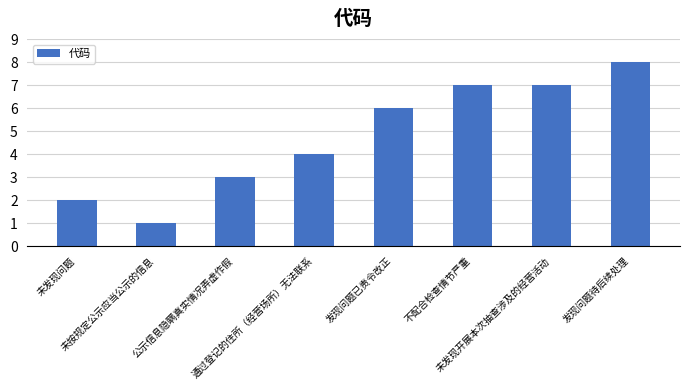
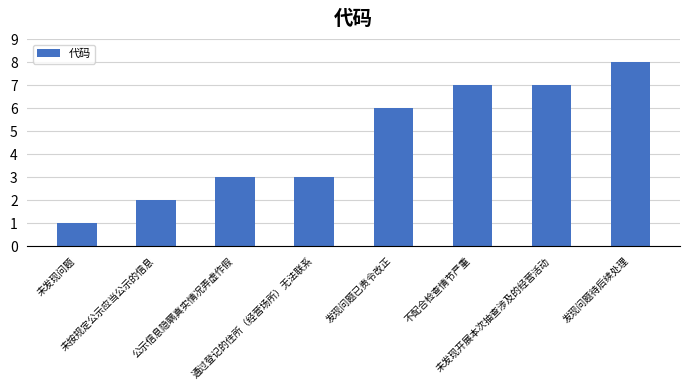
未发现问题: 2 -> 1
未按规定公示应当公示的信息: 1 -> 2
通过登记的住所（经营场所）无法联系: 4 -> 3
